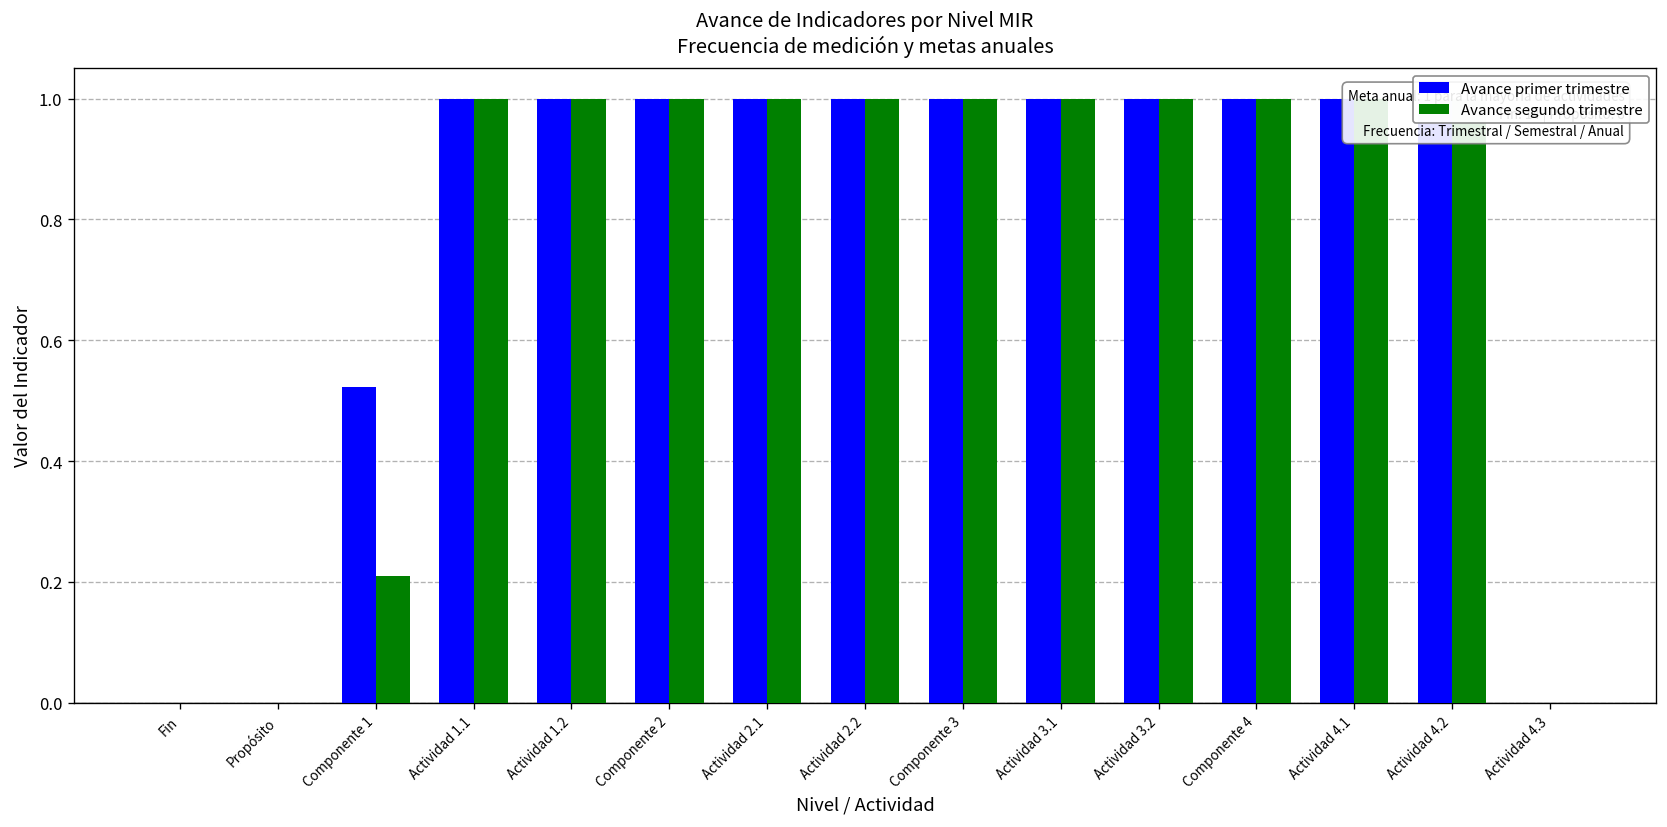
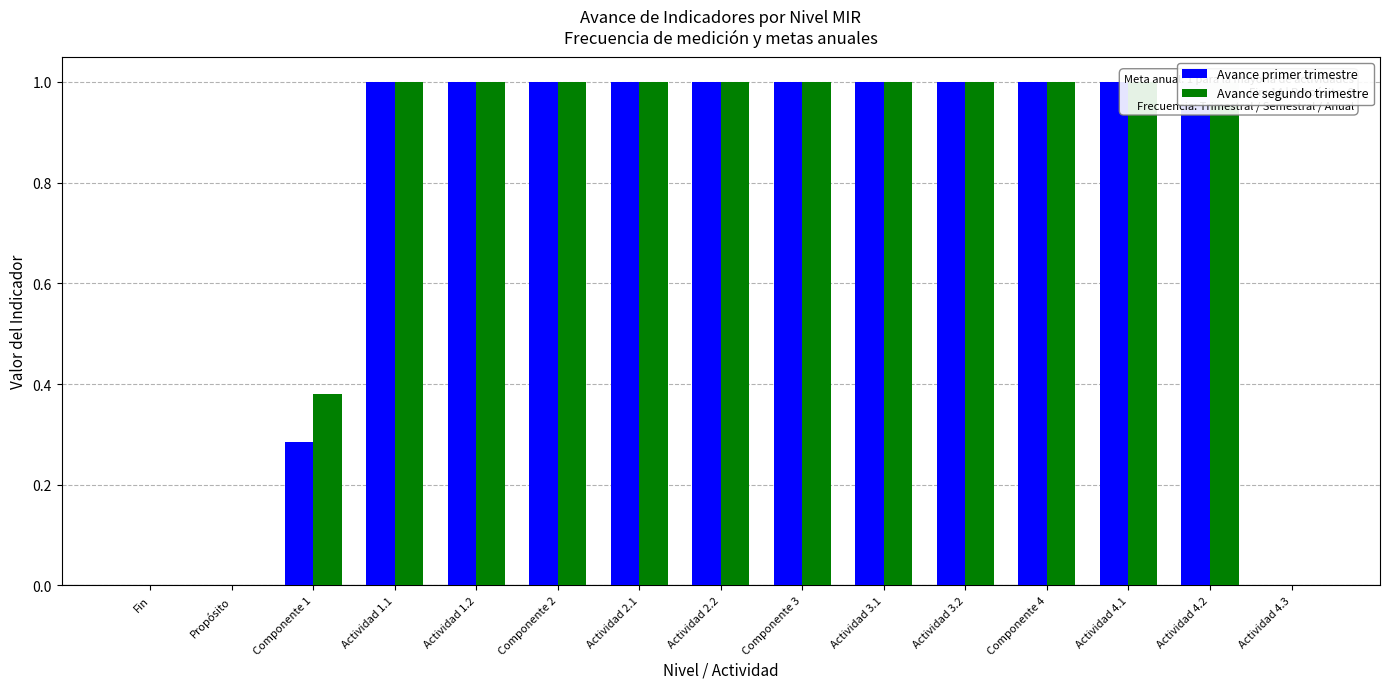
Avance primer trimestre, Componente 1: 0.52 -> 0.29
Avance segundo trimestre, Componente 1: 0.21 -> 0.38
